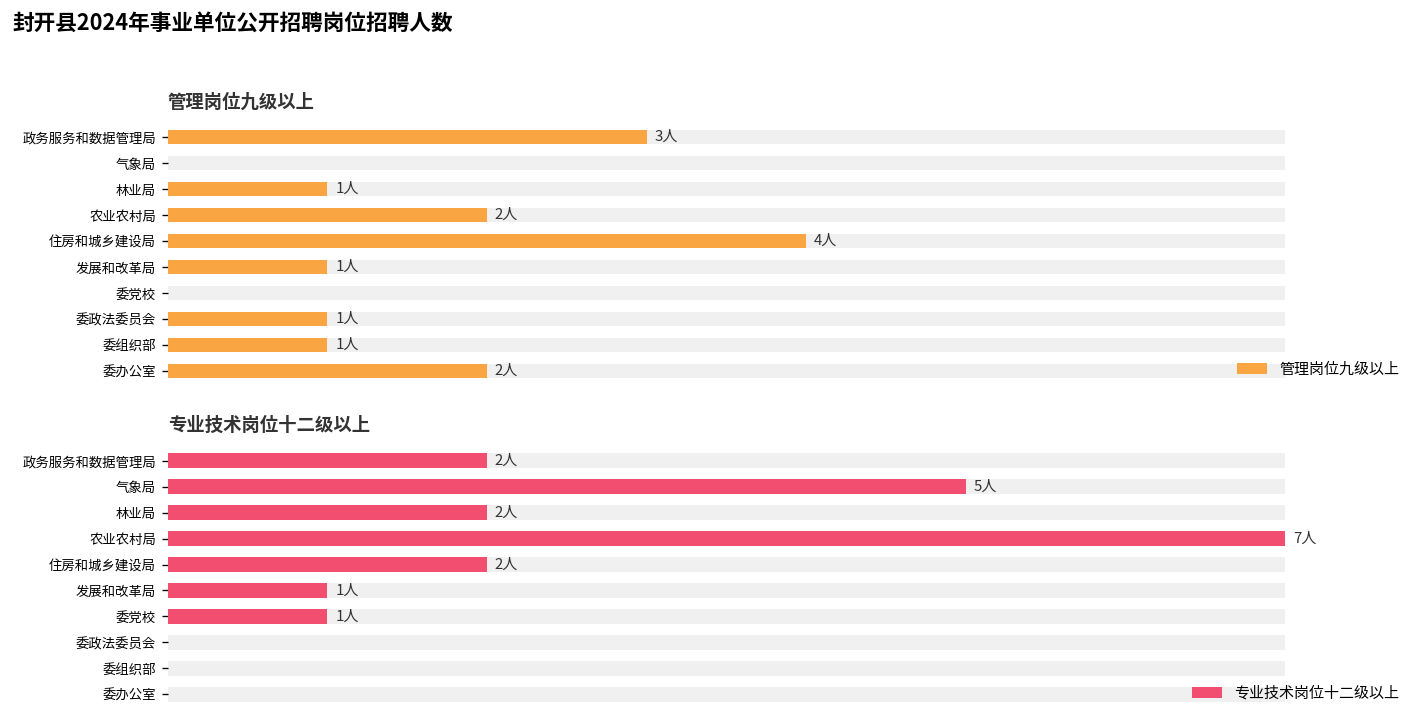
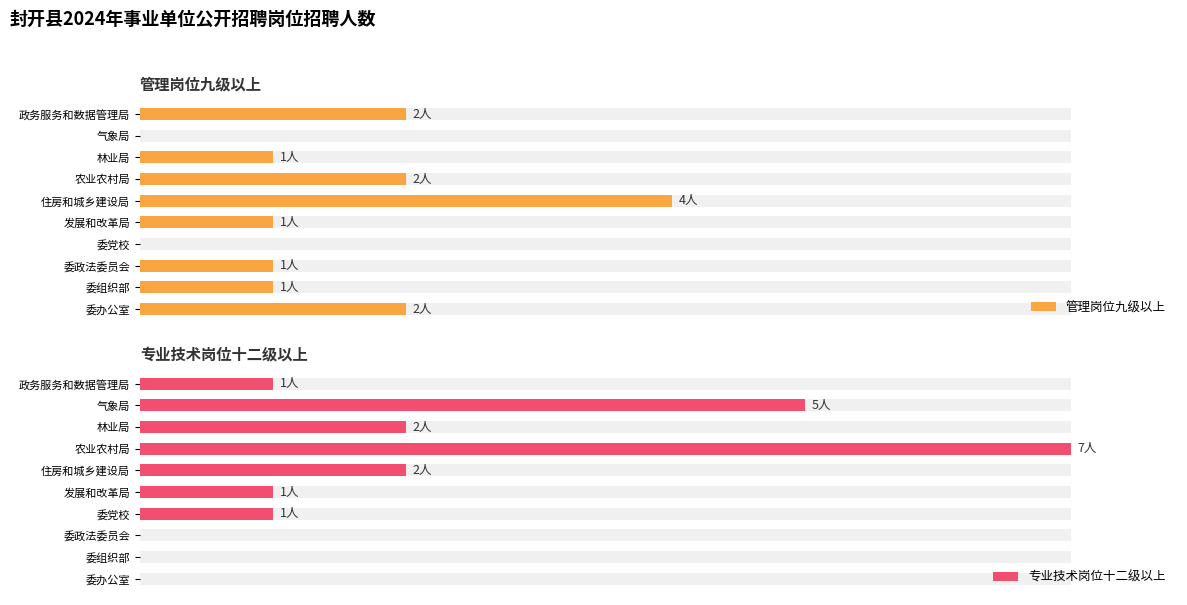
管理岗位九级以上, 管理岗位九级以上, 政务服务和数据管理局: 3人 -> 2人
专业技术岗位十二级以上, 专业技术岗位十二级以上, 政务服务和数据管理局: 2人 -> 1人
